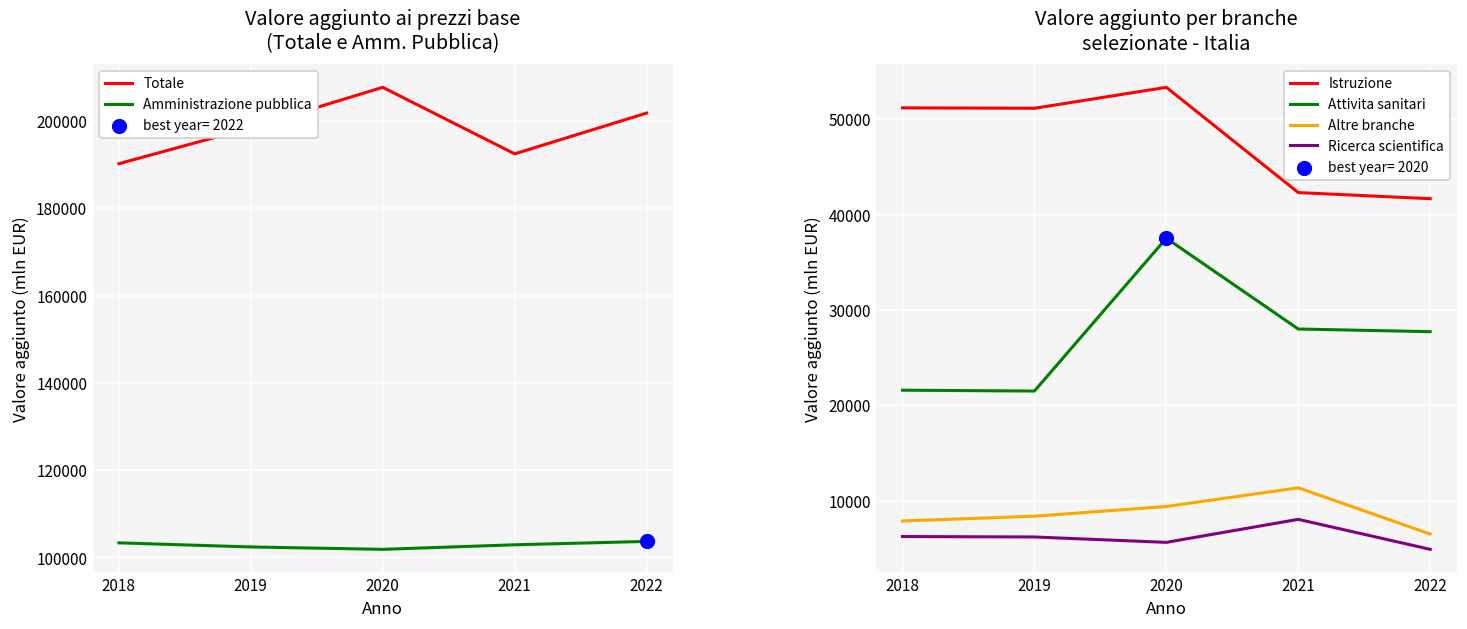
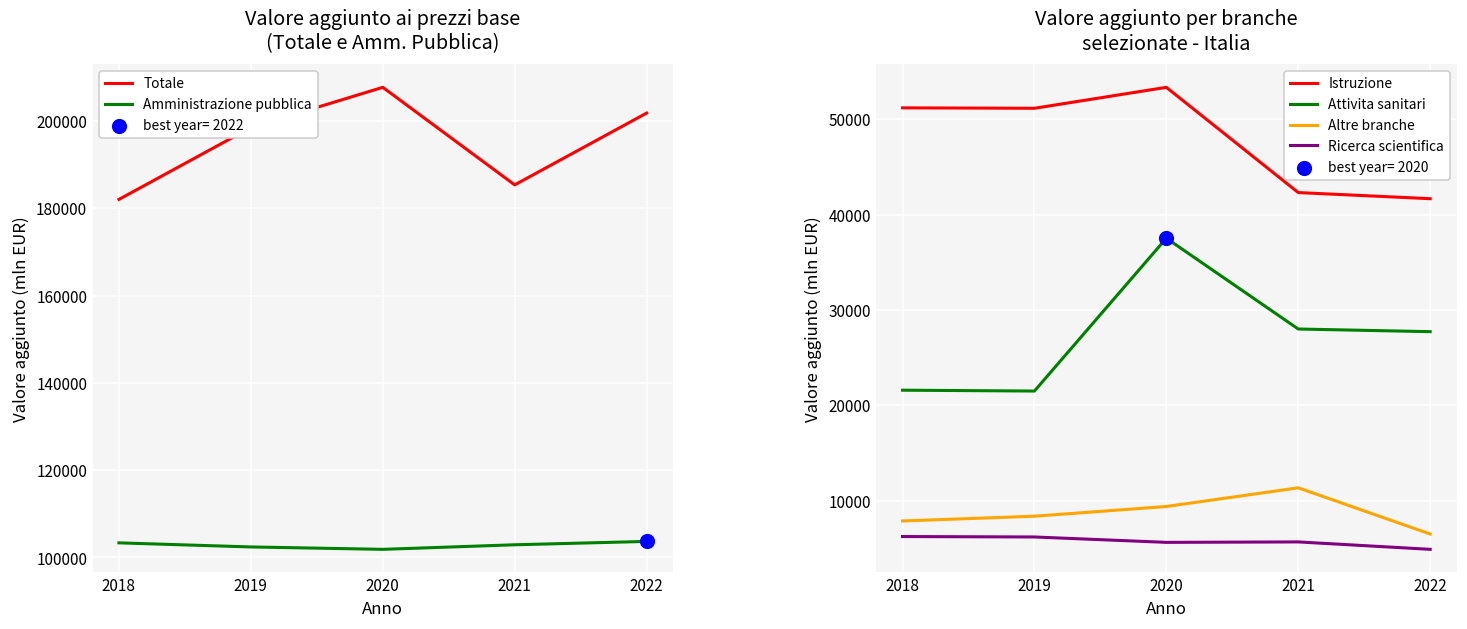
Valore aggiunto ai prezzi base (Totale e Amm. Pubblica), Totale, 2018: 190000 -> 182000
Valore aggiunto ai prezzi base (Totale e Amm. Pubblica), Totale, 2021: 192000 -> 185000
Valore aggiunto per branche selezionate - Italia, Ricerca scientifica, 2021: 8000 -> 6000
